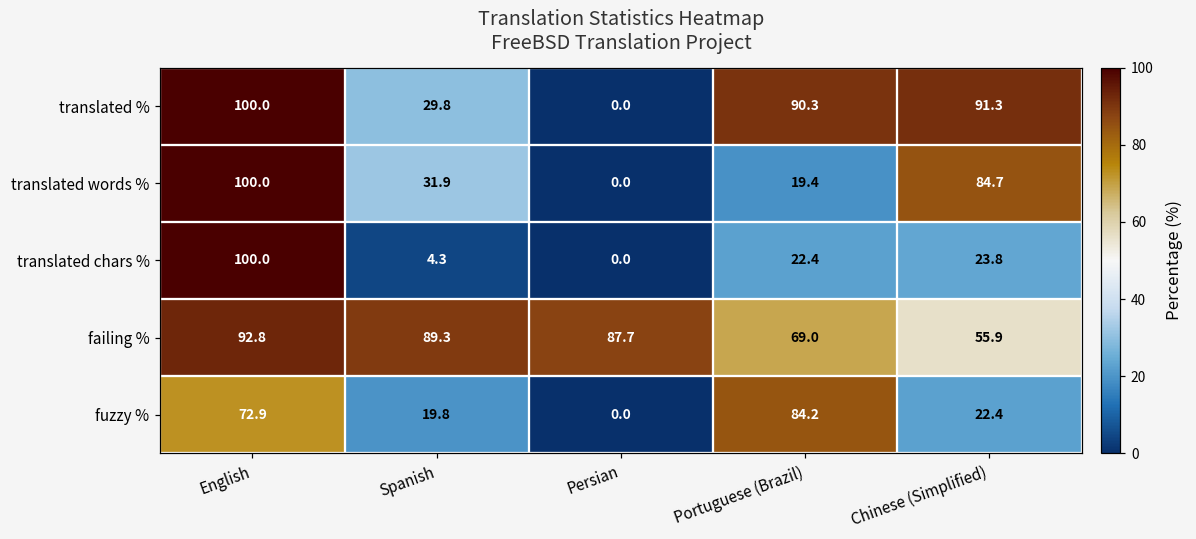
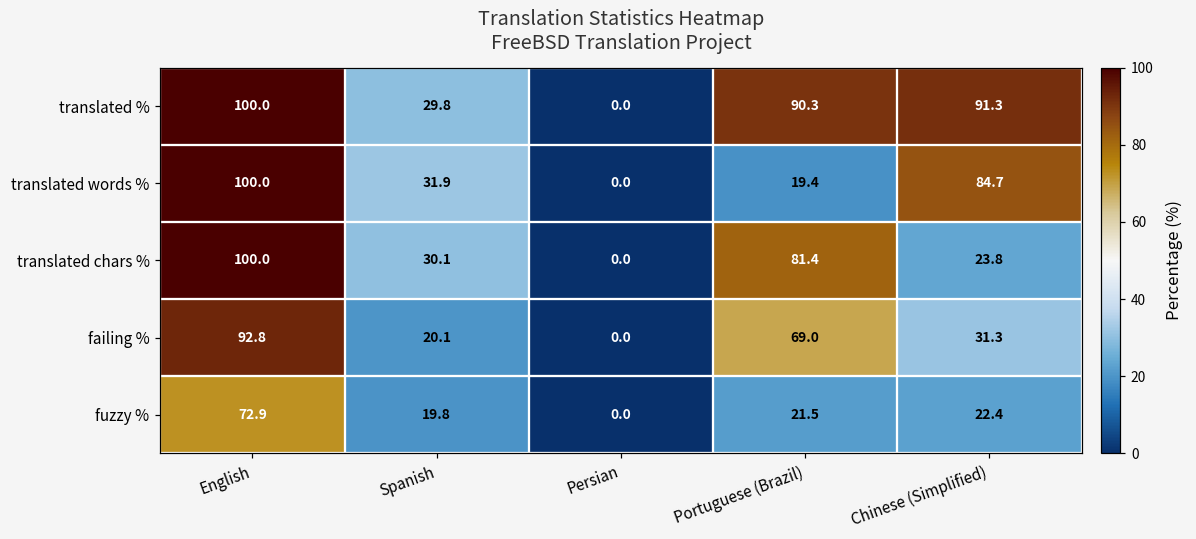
translated chars %, Spanish: 4.3 -> 30.1
translated chars %, Portuguese (Brazil): 22.4 -> 81.4
failing %, Spanish: 89.3 -> 20.1
failing %, Persian: 87.7 -> 0.0
failing %, Chinese (Simplified): 55.9 -> 31.3
fuzzy %, Portuguese (Brazil): 84.2 -> 21.5
